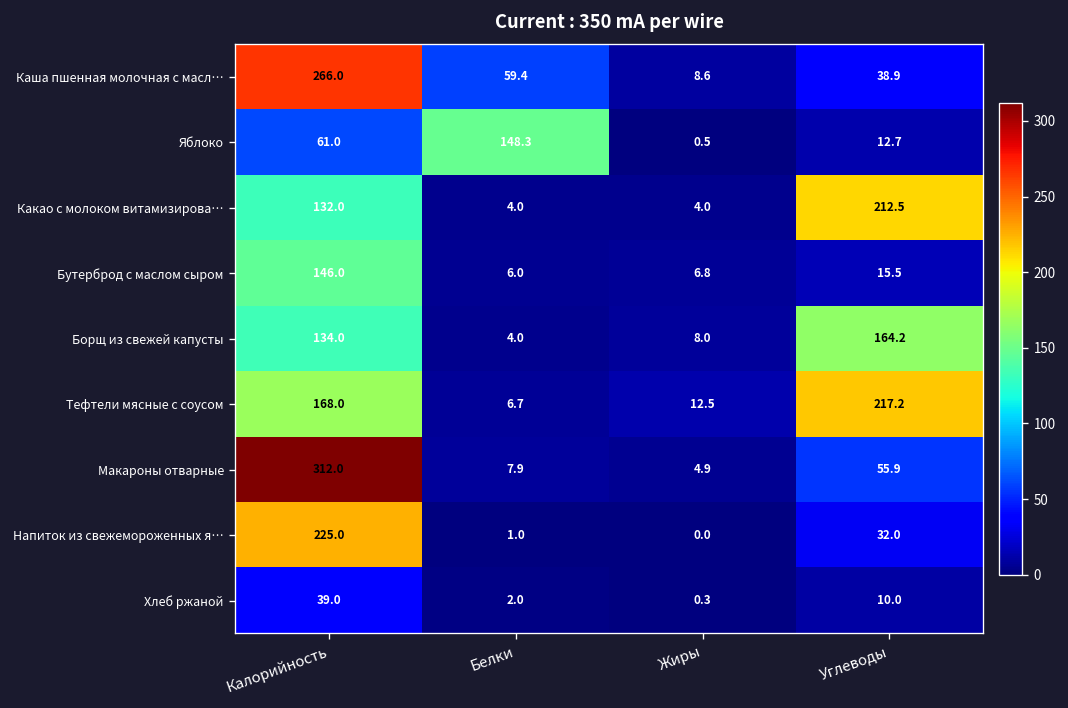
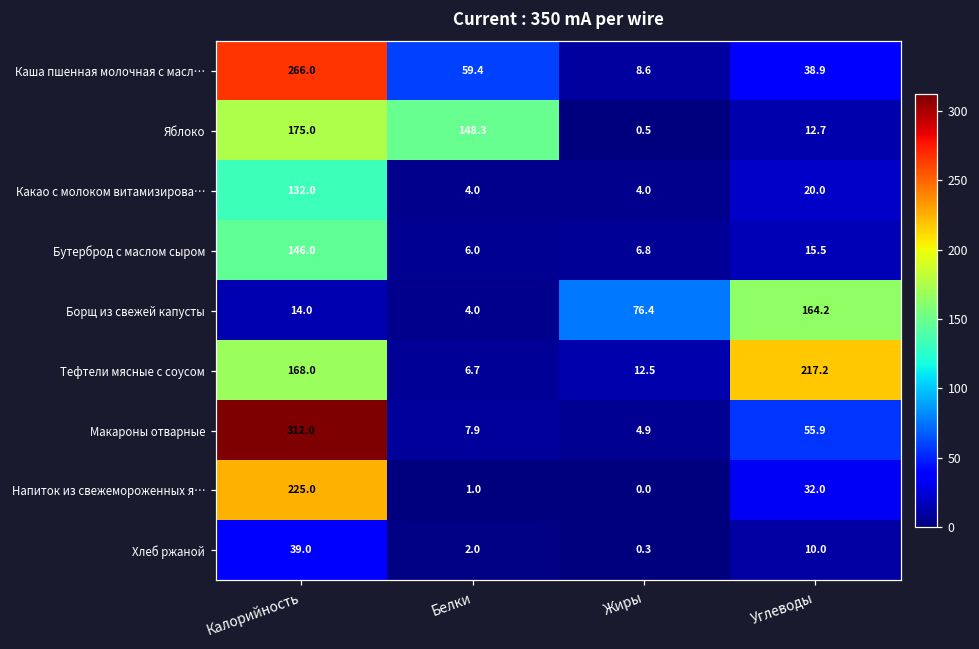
Яблоко, Калорийность: 61.0 -> 175.0
Какао с молоком витамизирова…, Углеводы: 212.5 -> 20.0
Борщ из свежей капусты, Калорийность: 134.0 -> 14.0
Борщ из свежей капусты, Жиры: 8.0 -> 76.4
